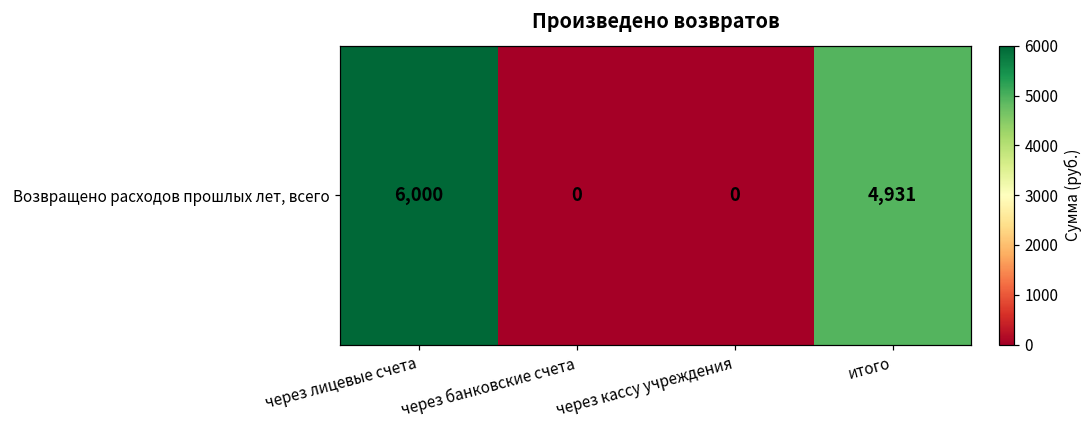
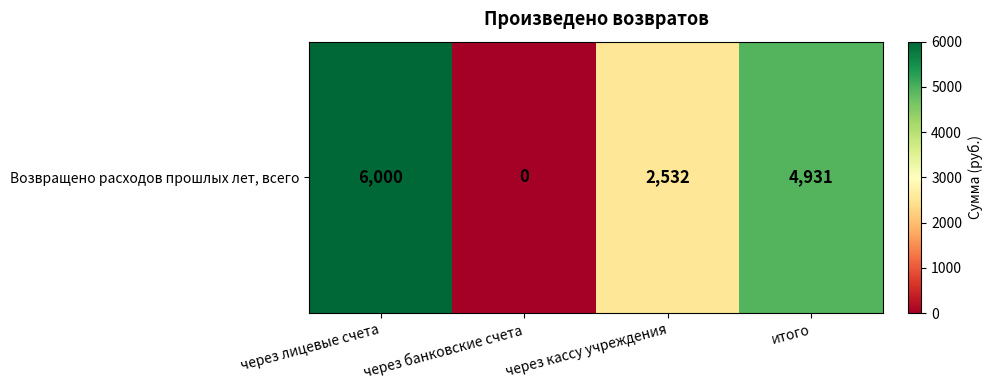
Возвращено расходов прошлых лет, всего, через кассу учреждения: 0 -> 2,532
